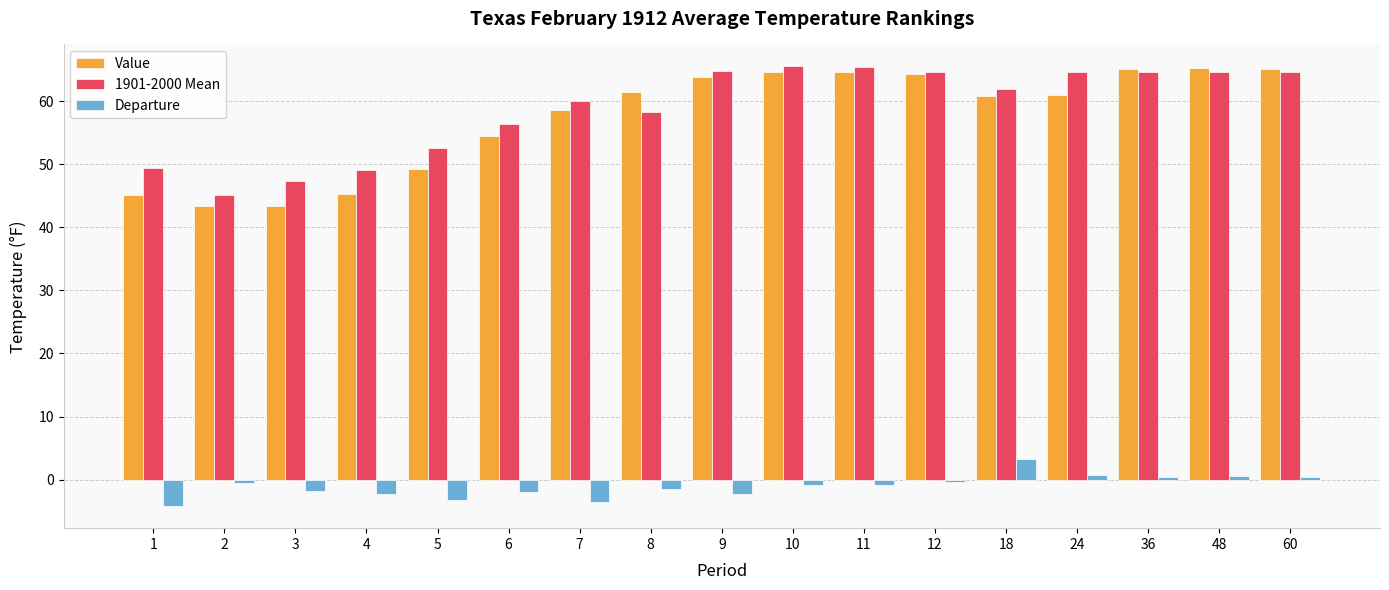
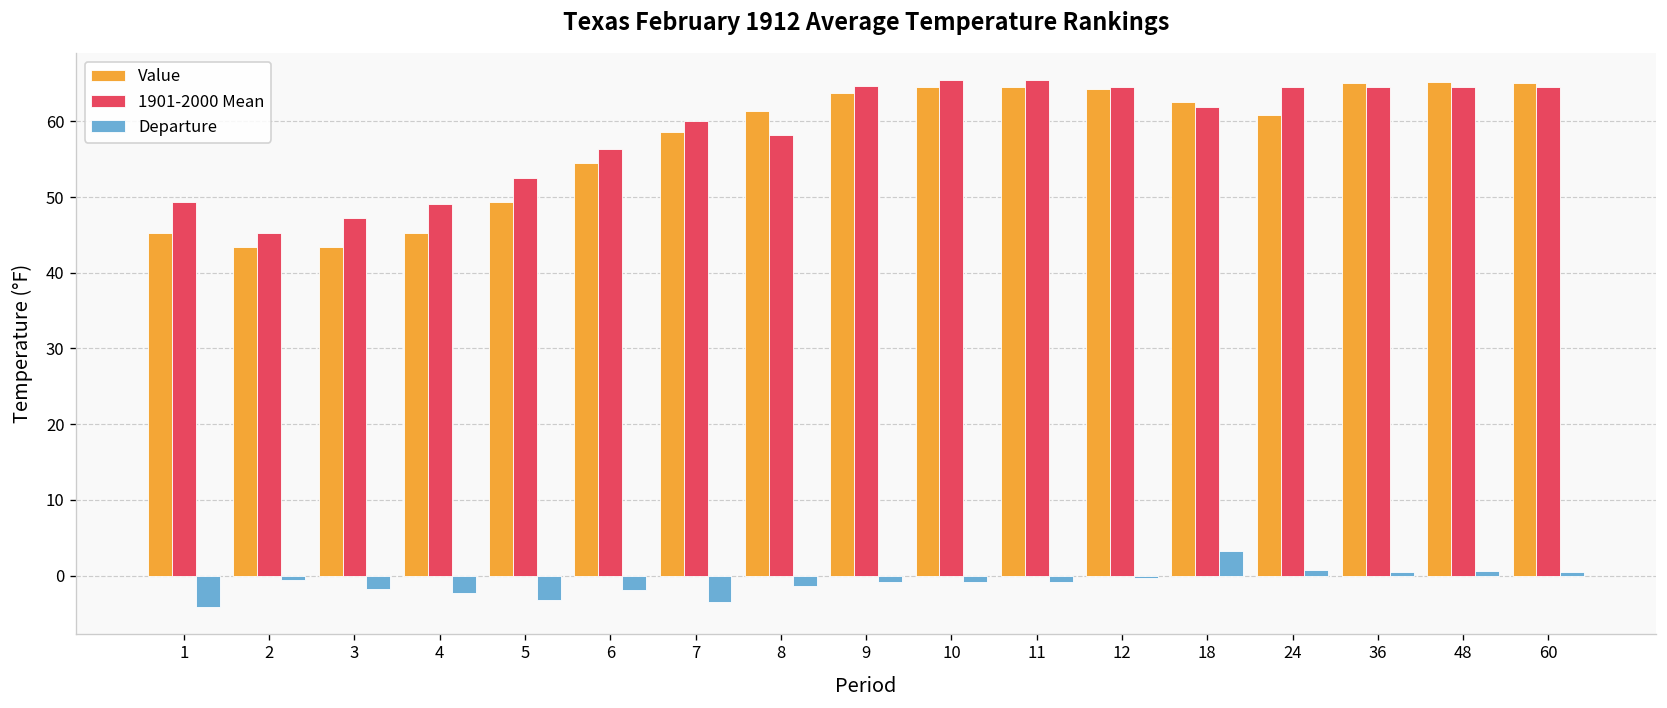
Departure, 9: -2 -> -1
Value, 18: 61 -> 63
